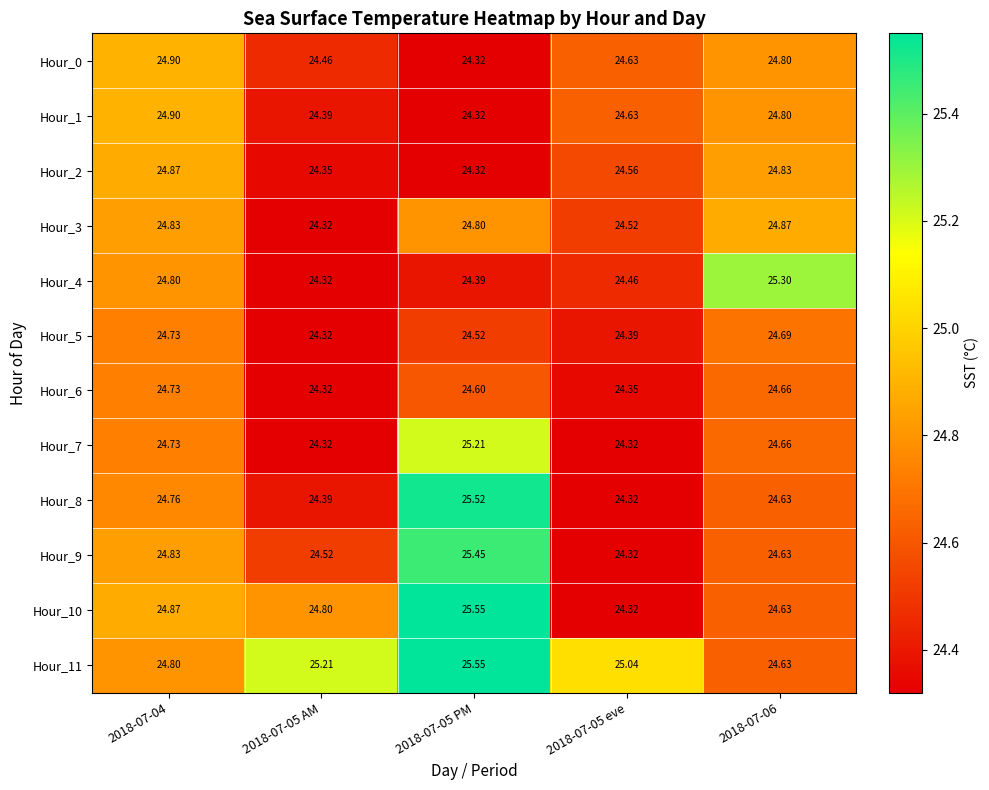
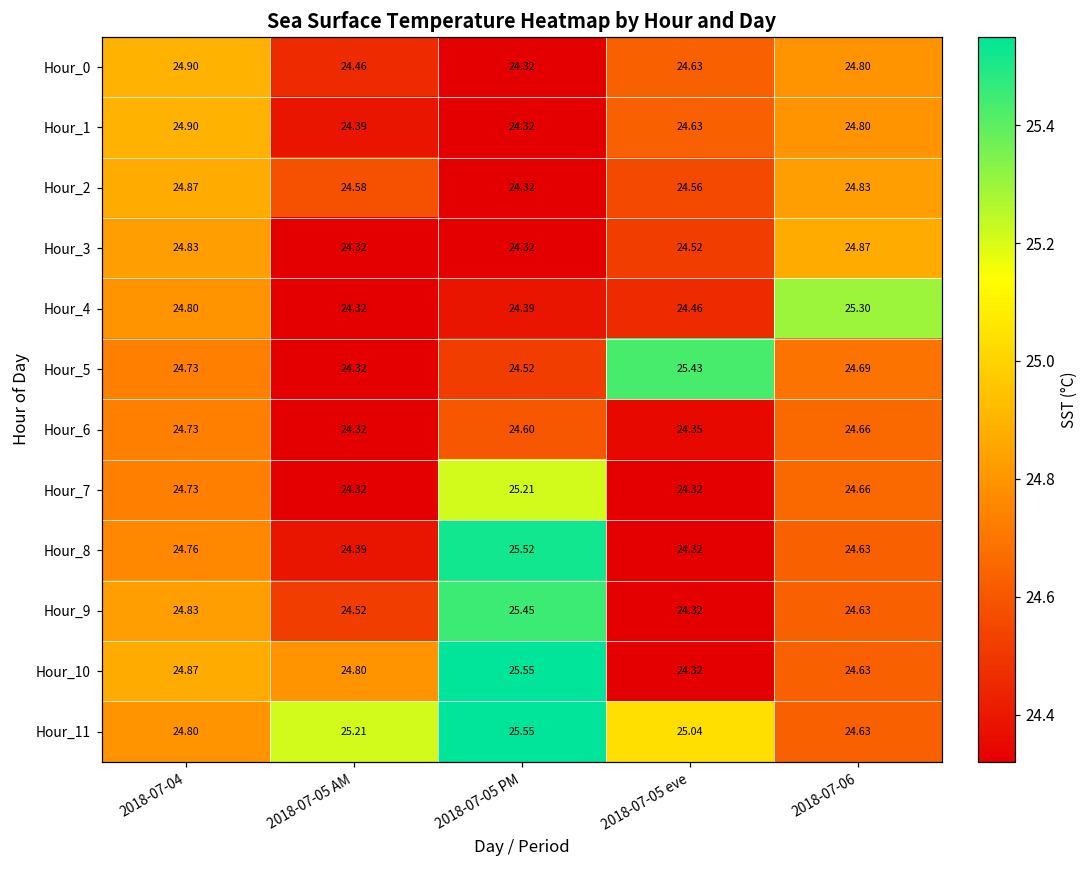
Hour_2, 2018-07-05 AM: 24.35 -> 24.58
Hour_3, 2018-07-05 PM: 24.80 -> 24.32
Hour_5, 2018-07-05 eve: 24.39 -> 25.43
